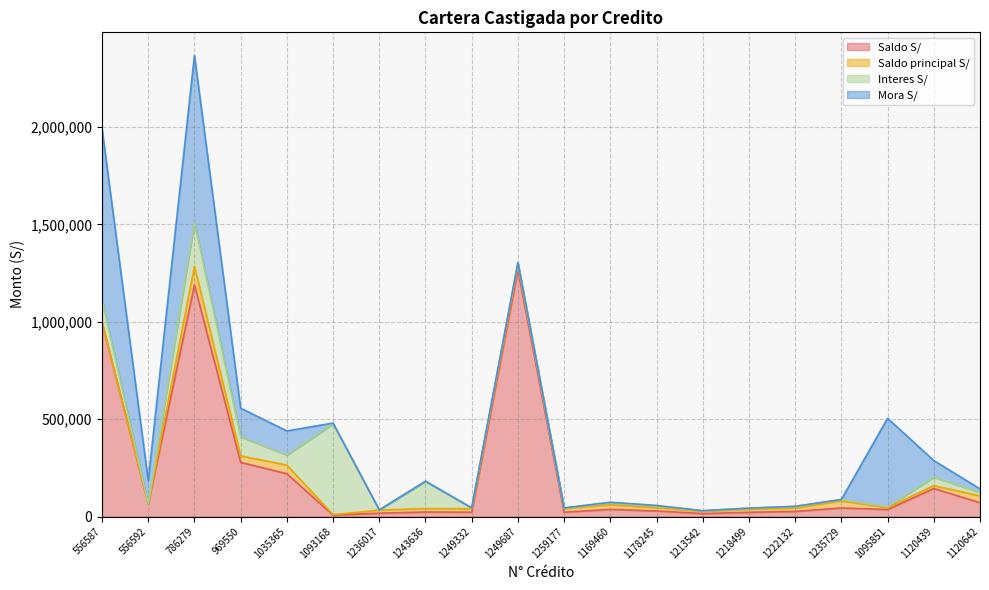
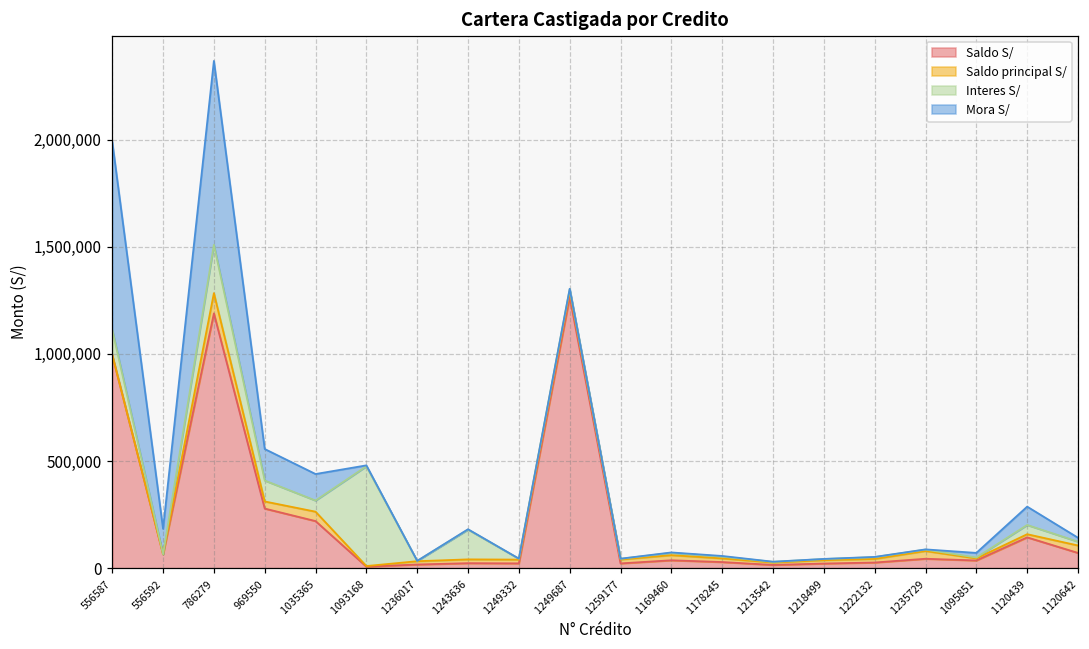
Mora S/, 1095851: 450,000 -> 20,000
